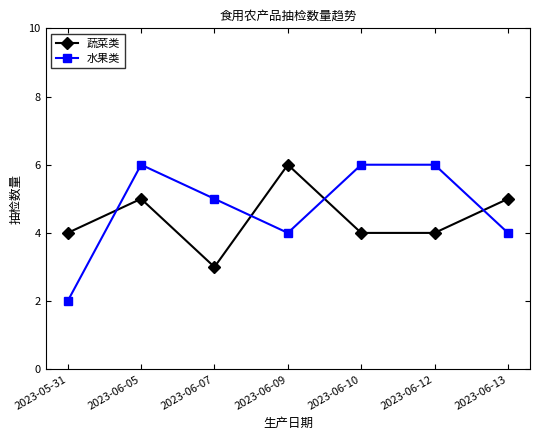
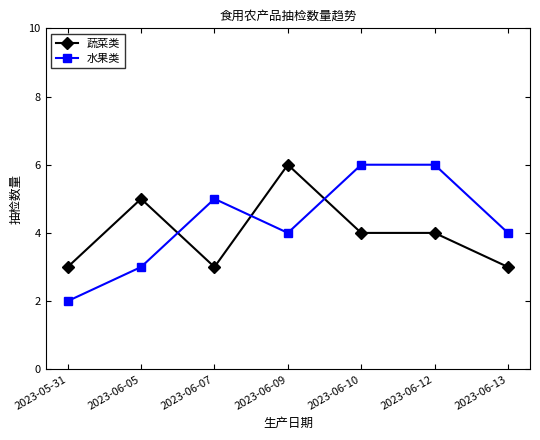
蔬菜类, 2023-05-31: 4 -> 3
水果类, 2023-06-05: 6 -> 3
蔬菜类, 2023-06-13: 5 -> 3
